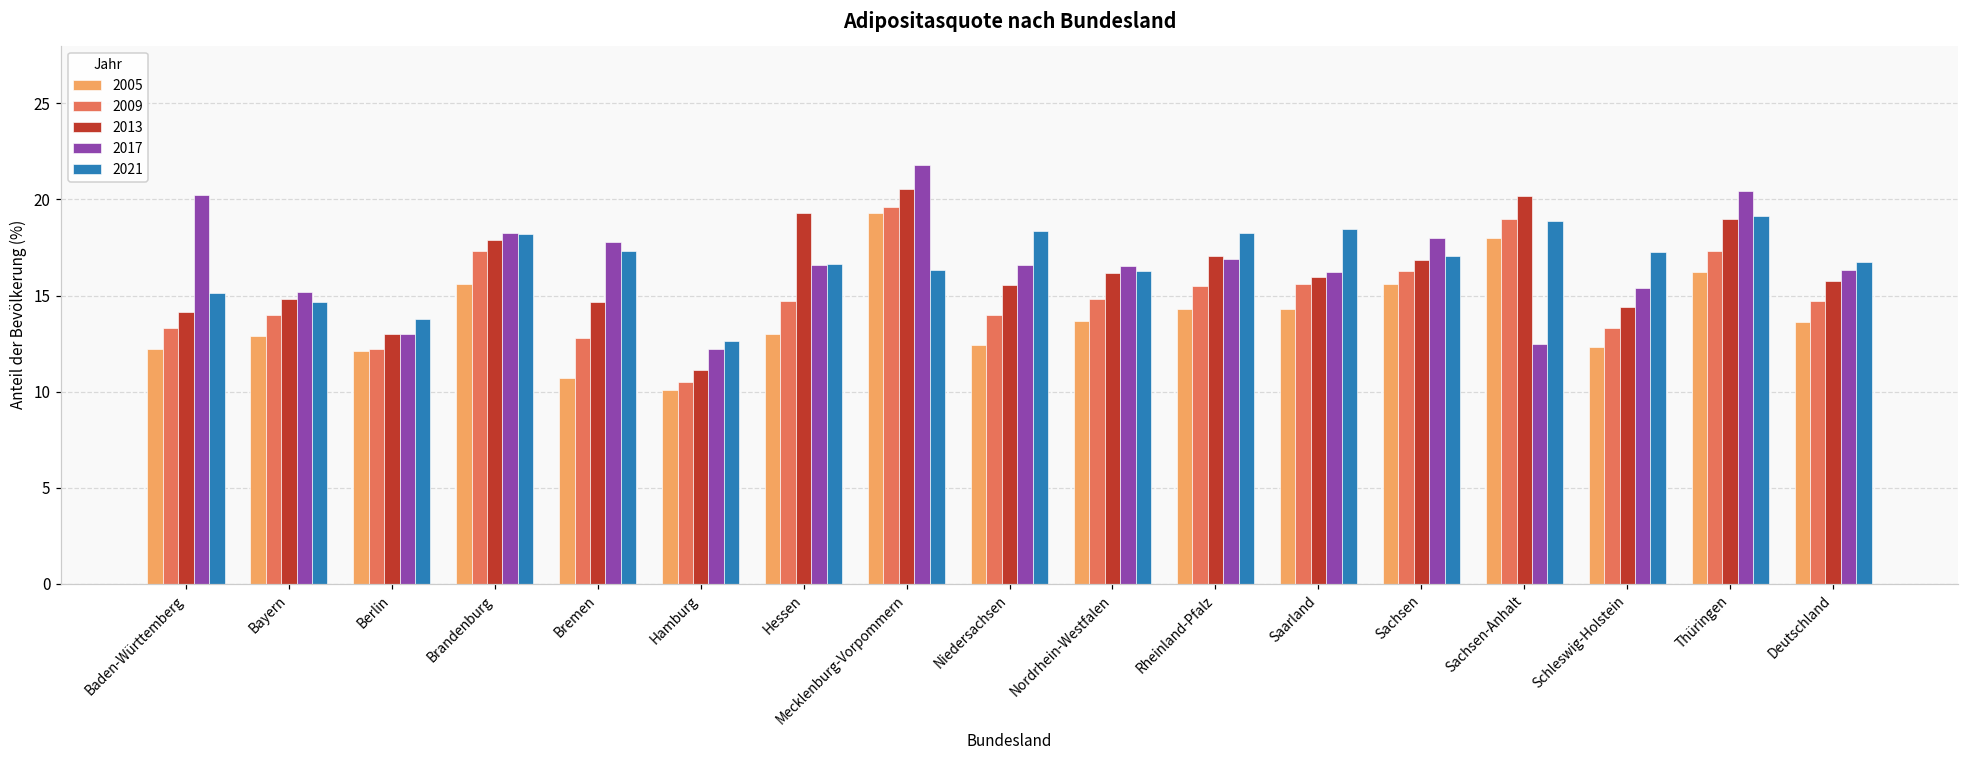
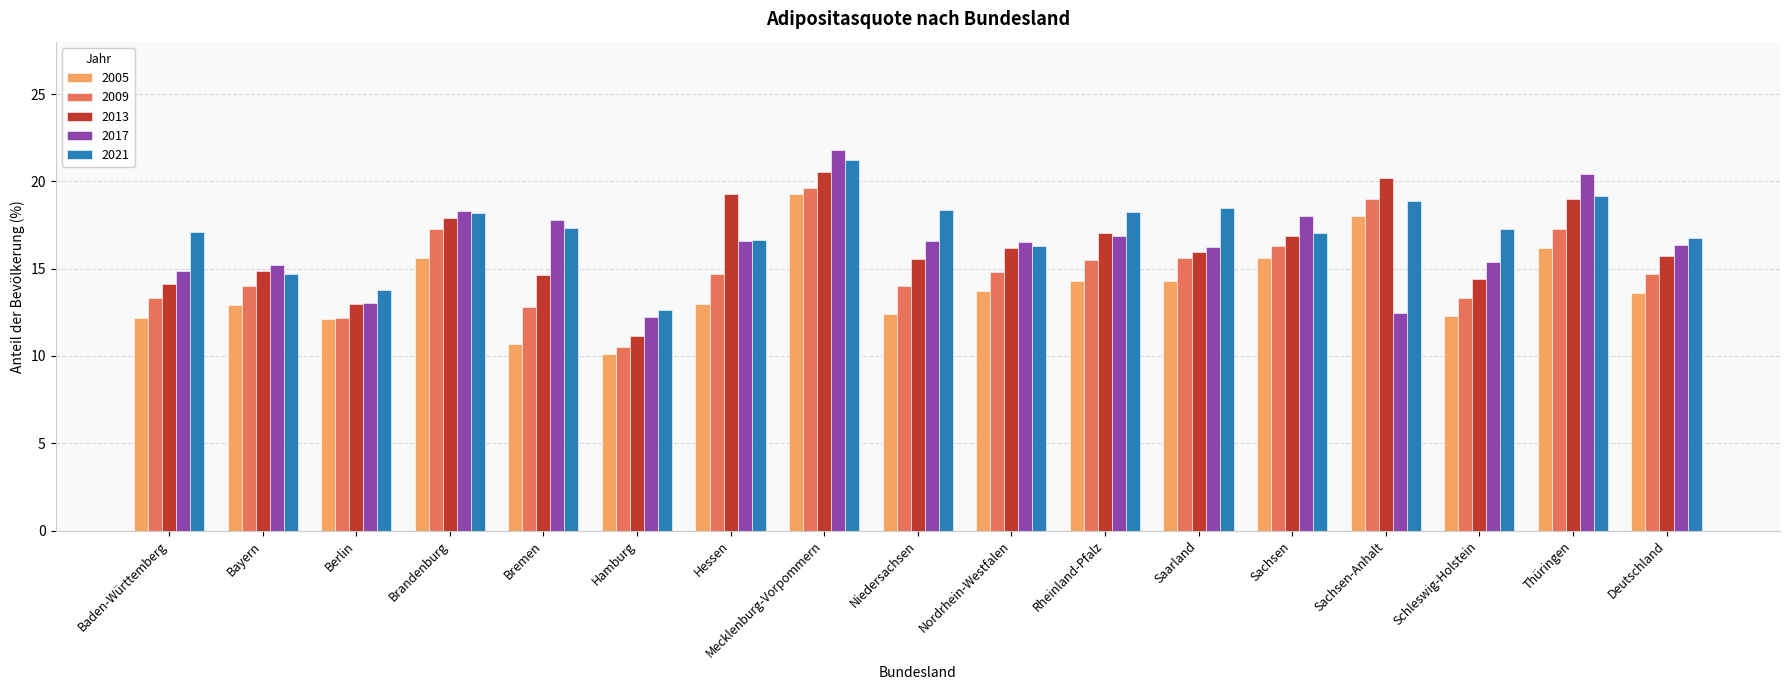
2017, Baden-Württemberg: 20.2 -> 14.9
2021, Baden-Württemberg: 15.1 -> 17.1
2021, Mecklenburg-Vorpommern: 16.3 -> 21.2
